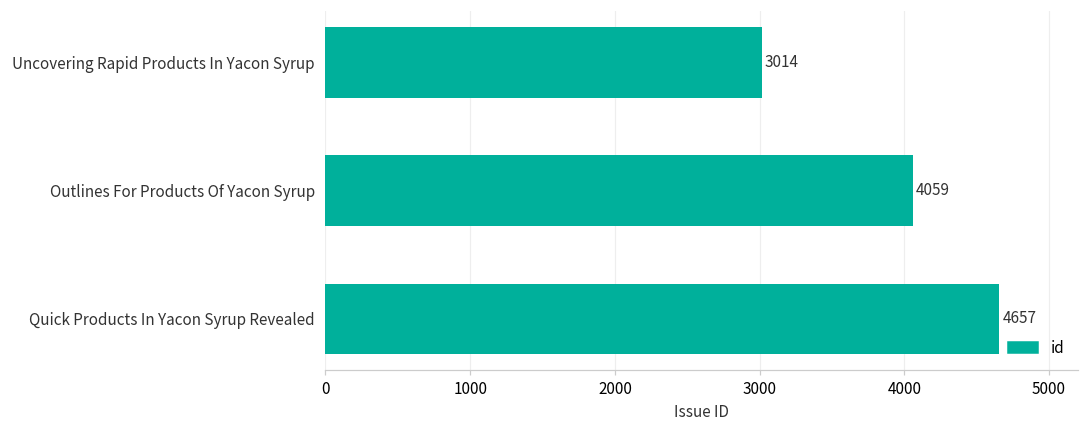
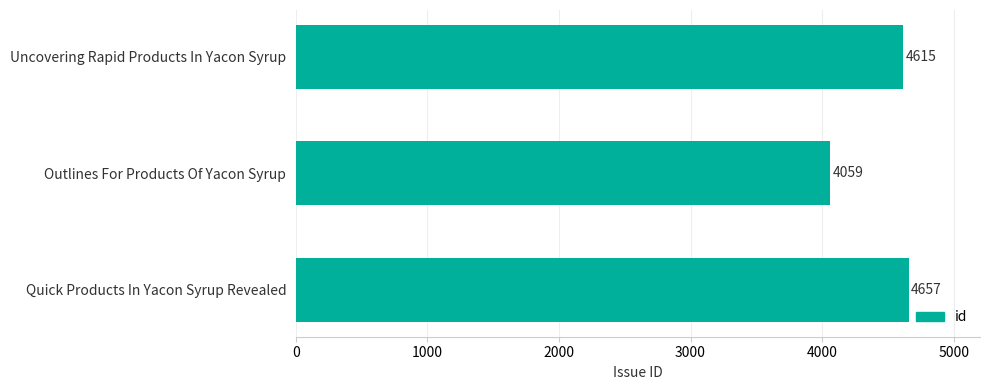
Uncovering Rapid Products In Yacon Syrup: 3014 -> 4615
